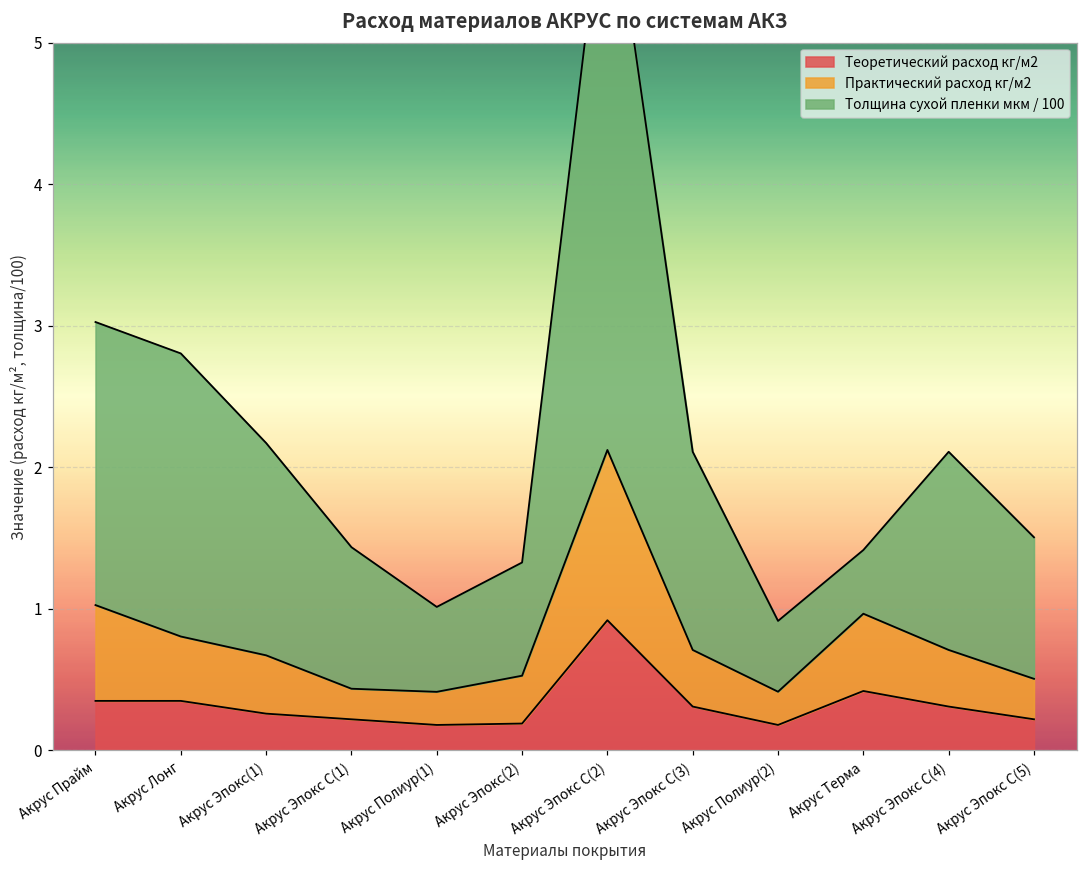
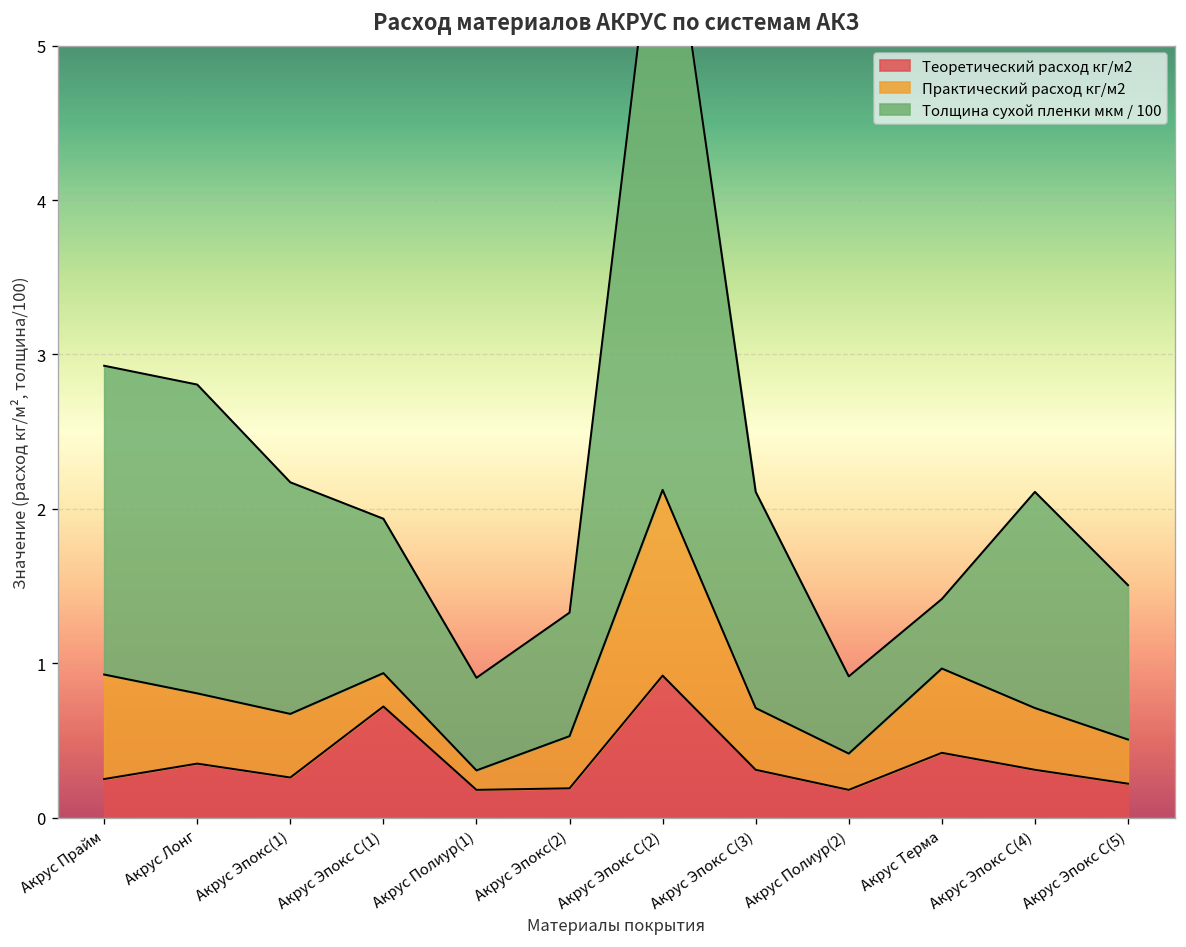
Теоретический расход кг/м2, Акрус Прайм: 0.35 -> 0.25
Теоретический расход кг/м2, Акрус Эпокс С(1): 0.22 -> 0.72
Практический расход кг/м2, Акрус Полиур(1): 0.23 -> 0.13
